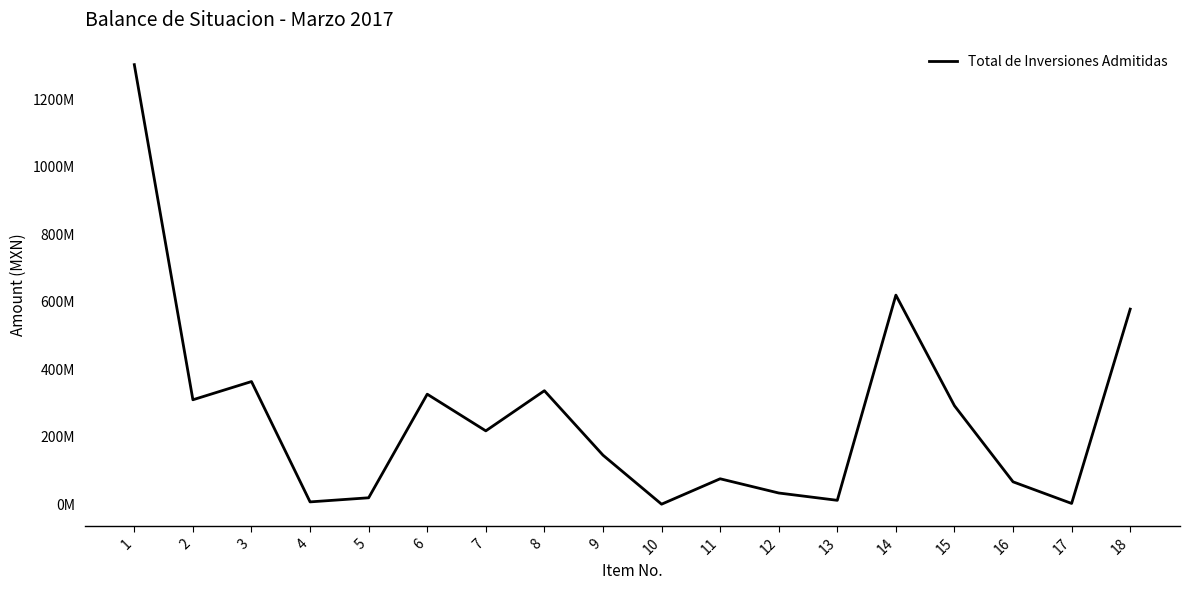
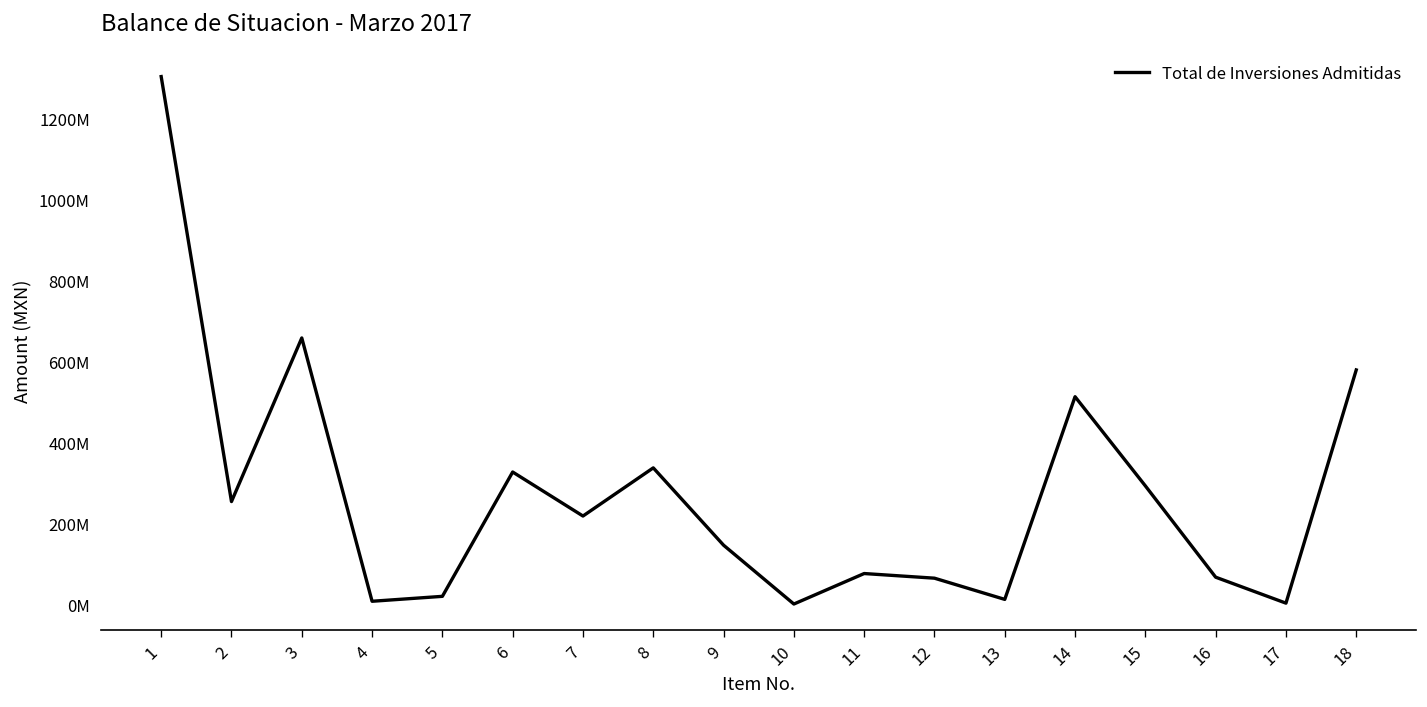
2: 310000000 -> 250000000
3: 360000000 -> 660000000
12: 30000000 -> 60000000
14: 620000000 -> 510000000
